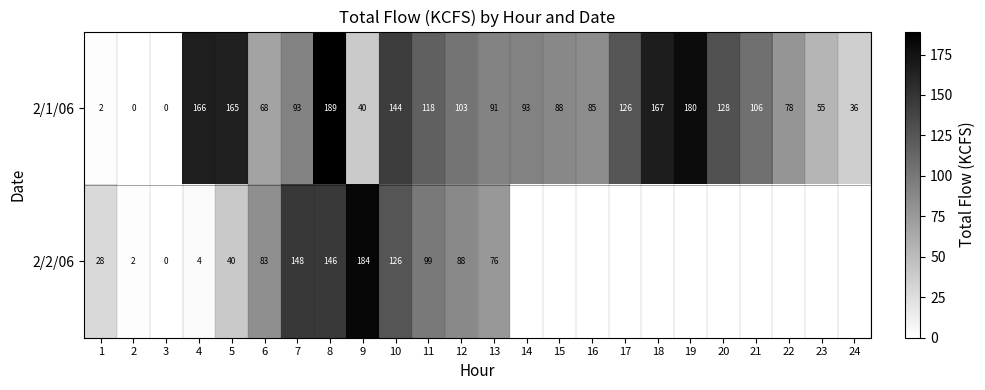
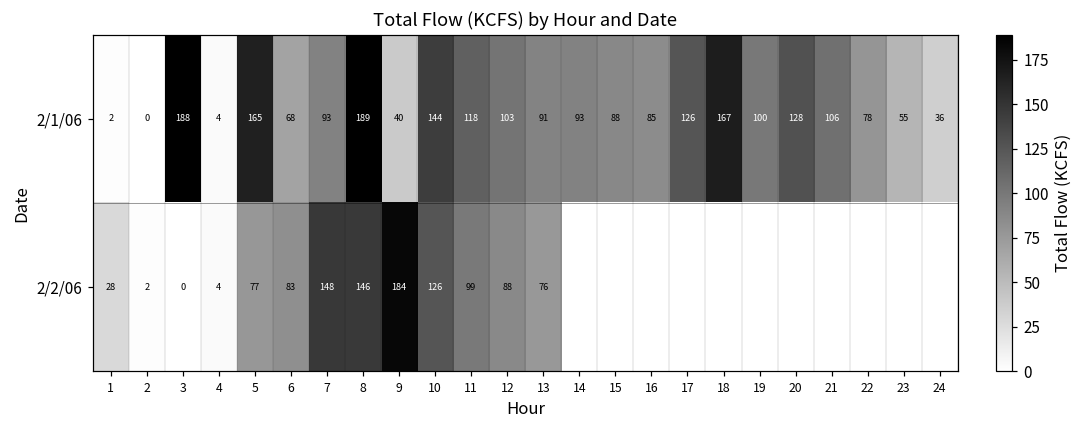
2/1/06, 3: 0 -> 188
2/1/06, 4: 166 -> 4
2/1/06, 19: 180 -> 100
2/2/06, 5: 40 -> 77
